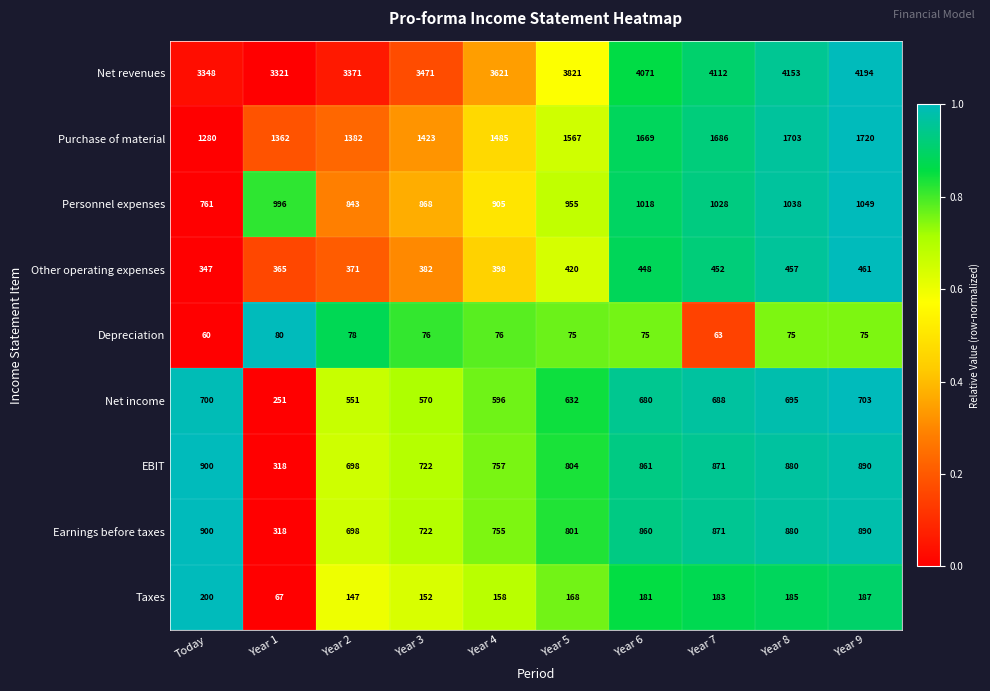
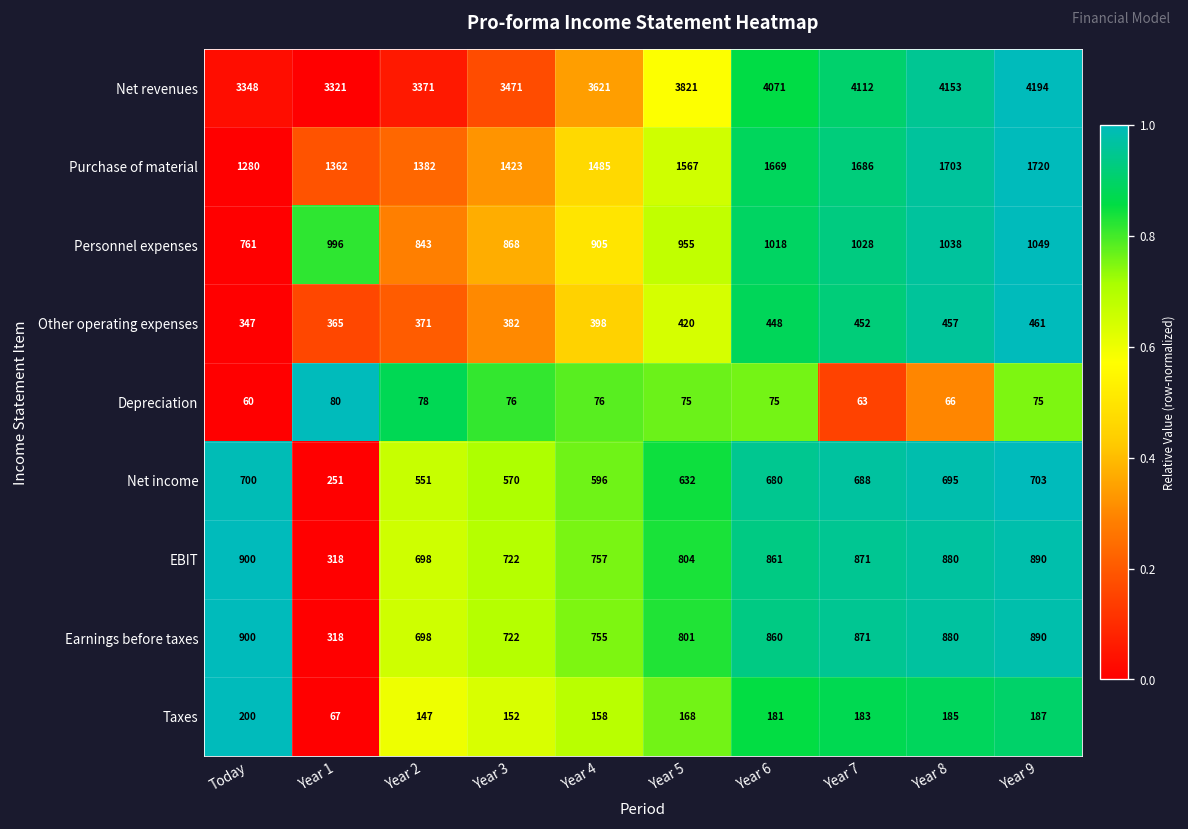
Depreciation, Year 8: 75 -> 66
